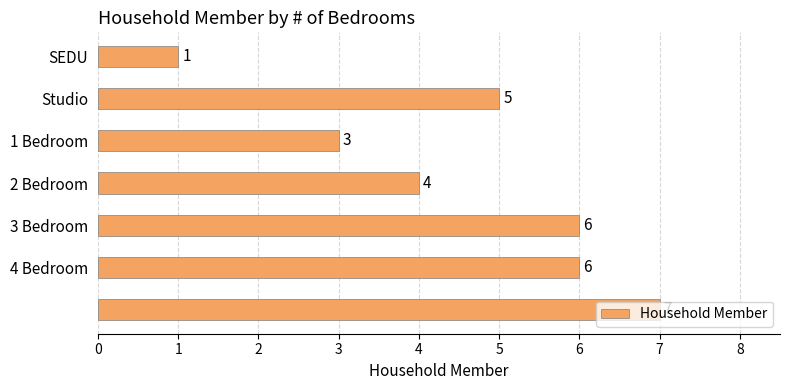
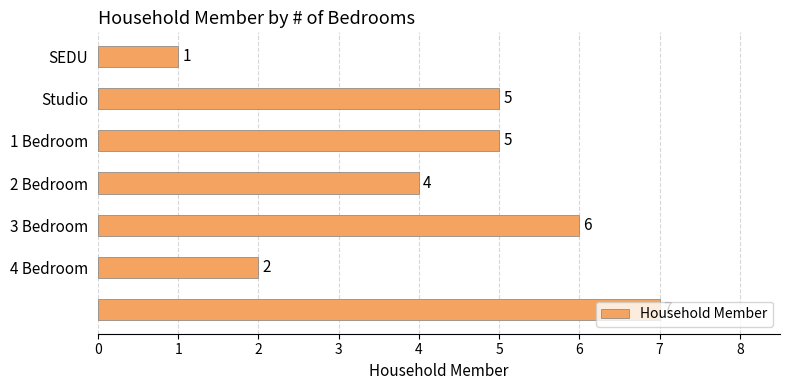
1 Bedroom: 3 -> 5
4 Bedroom: 6 -> 2
